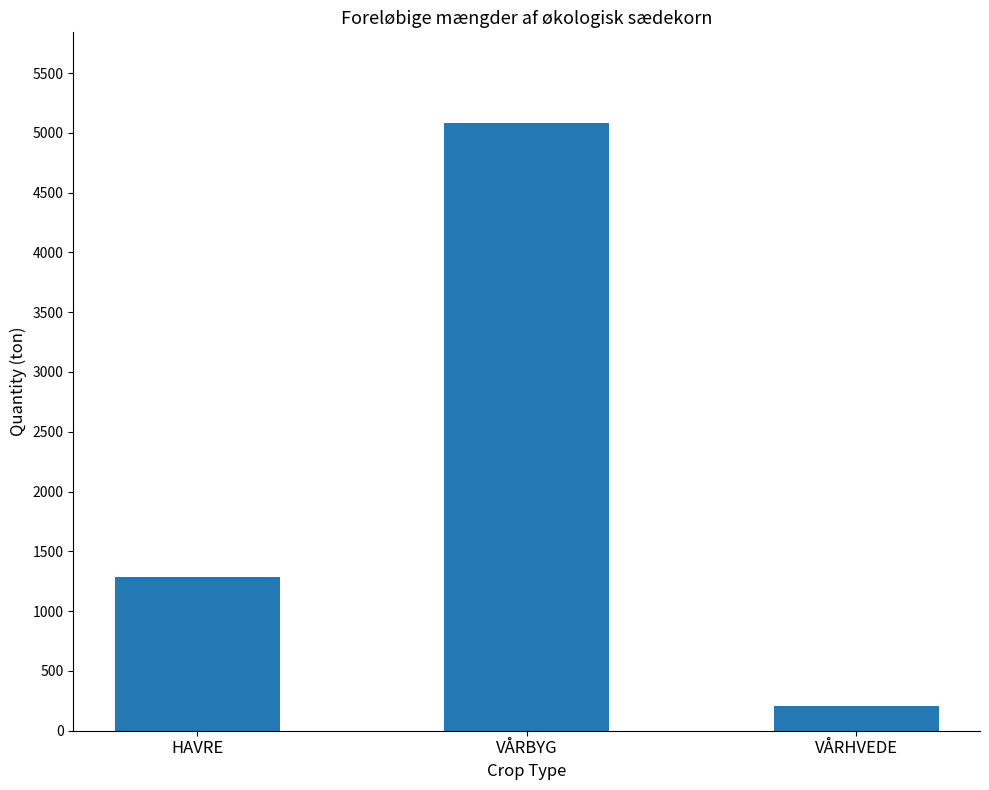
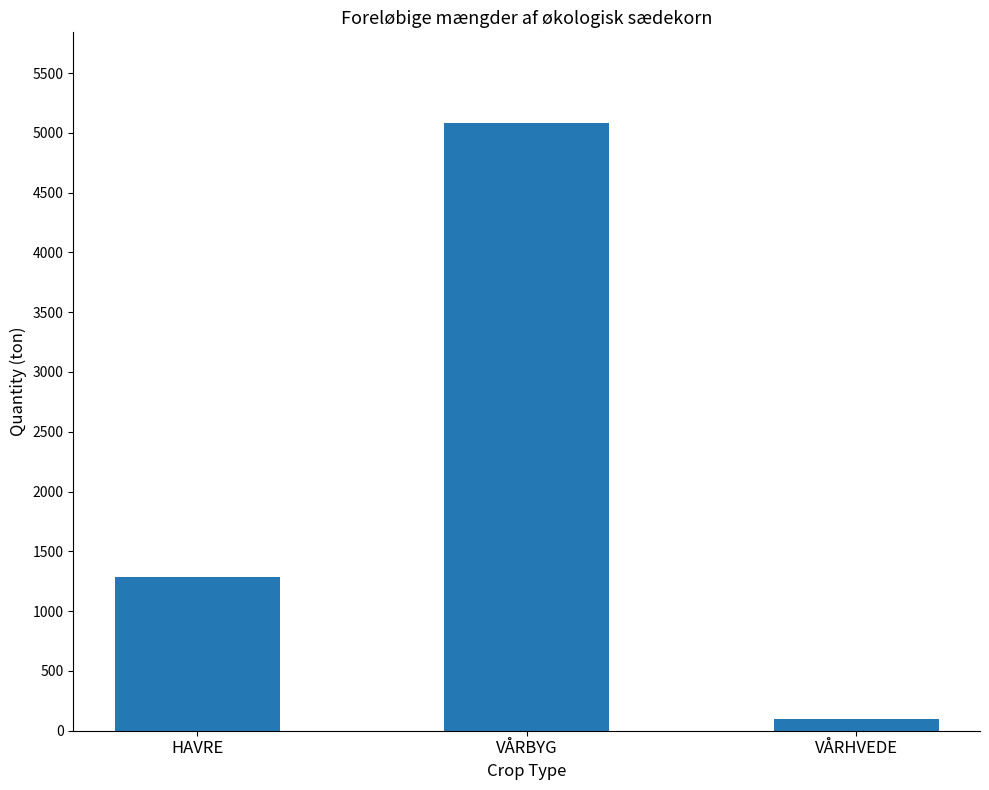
VÅRHVEDE: 200 -> 100
